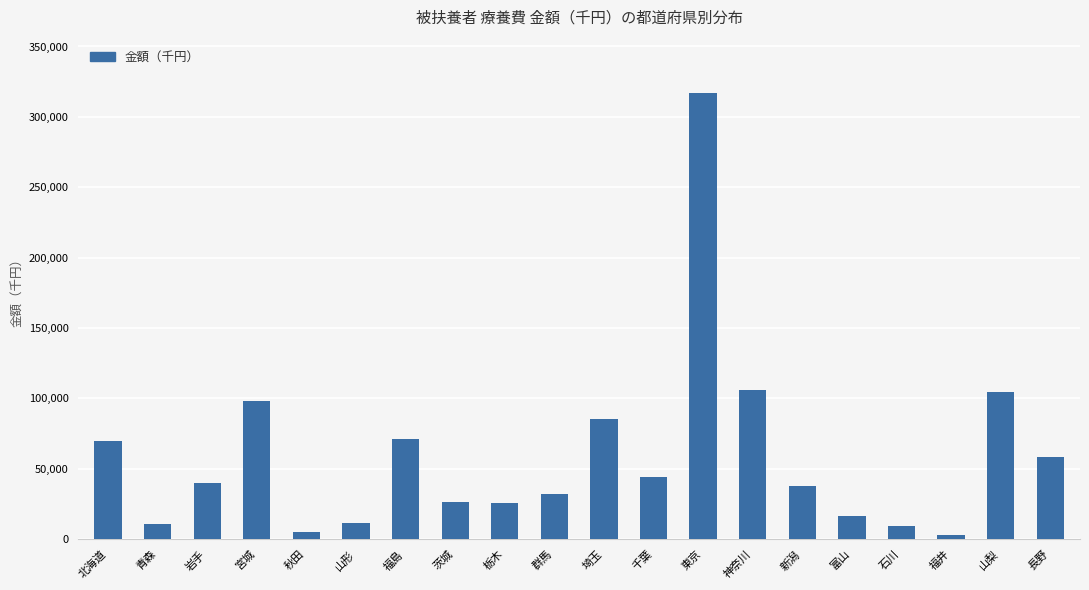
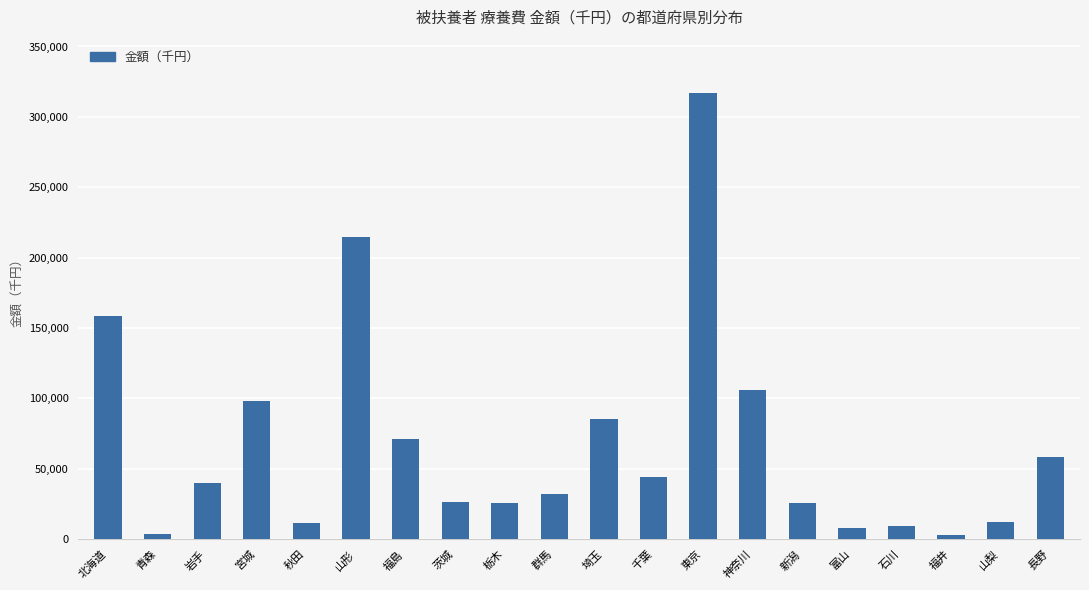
北海道: 70,000 -> 158,000
青森: 11,000 -> 4,000
秋田: 5,000 -> 12,000
山形: 12,000 -> 214,000
新潟: 38,000 -> 26,000
富山: 16,000 -> 8,000
山梨: 105,000 -> 12,000
